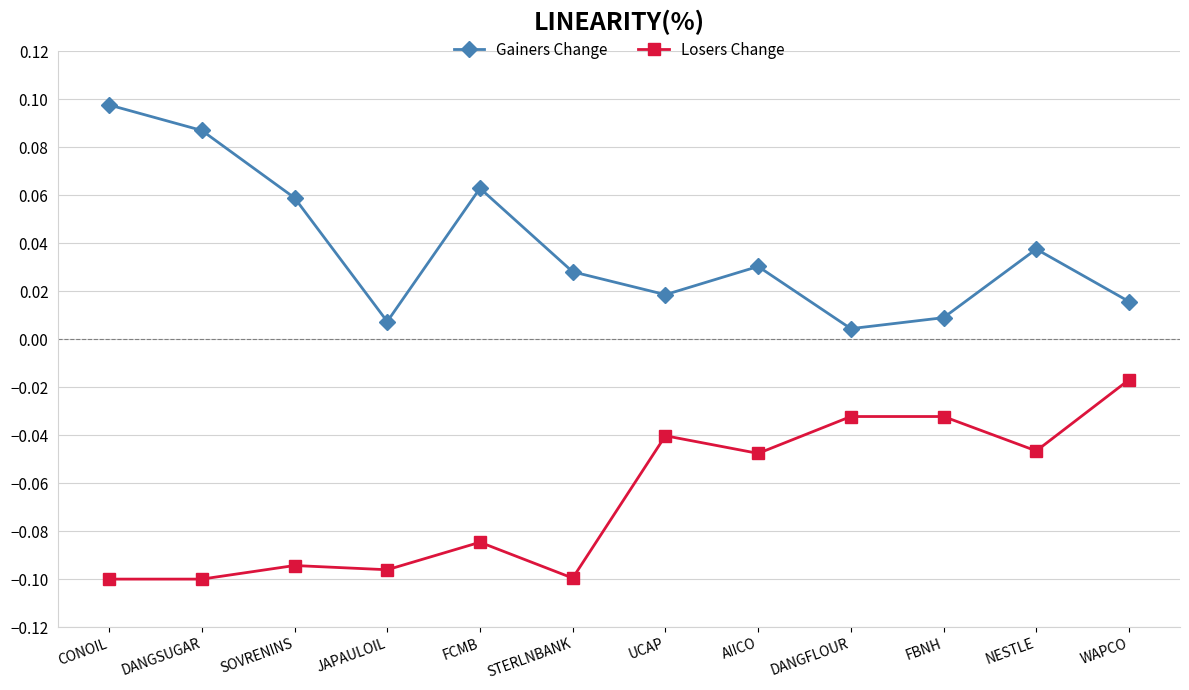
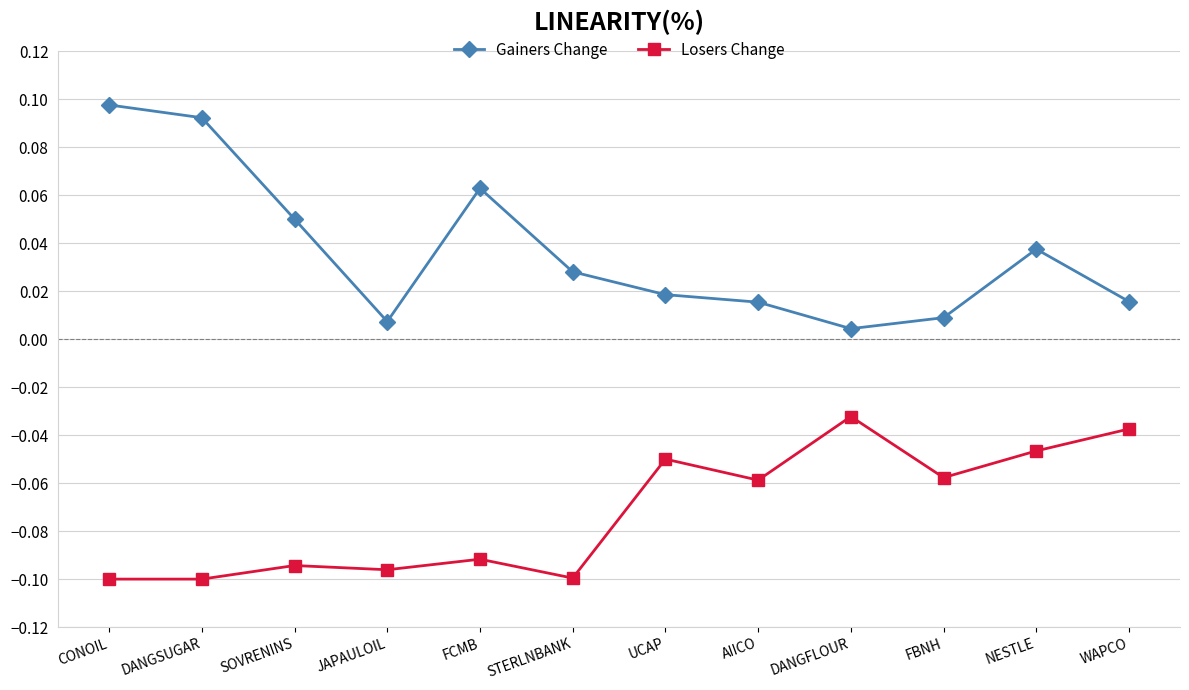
Gainers Change, DANGSUGAR: 0.087 -> 0.092
Gainers Change, SOVRENINS: 0.059 -> 0.050
Losers Change, FCMB: -0.085 -> -0.092
Losers Change, UCAP: -0.040 -> -0.050
Gainers Change, AIICO: 0.030 -> 0.015
Losers Change, AIICO: -0.048 -> -0.059
Losers Change, FBNH: -0.032 -> -0.058
Losers Change, WAPCO: -0.017 -> -0.037
